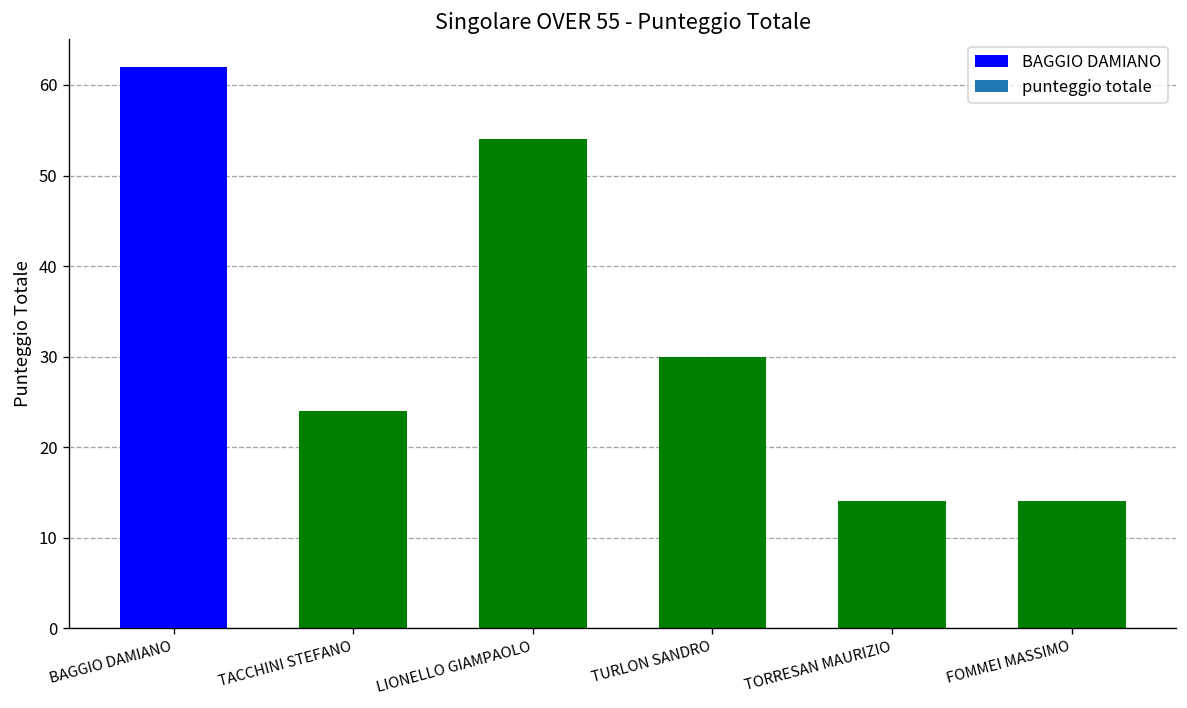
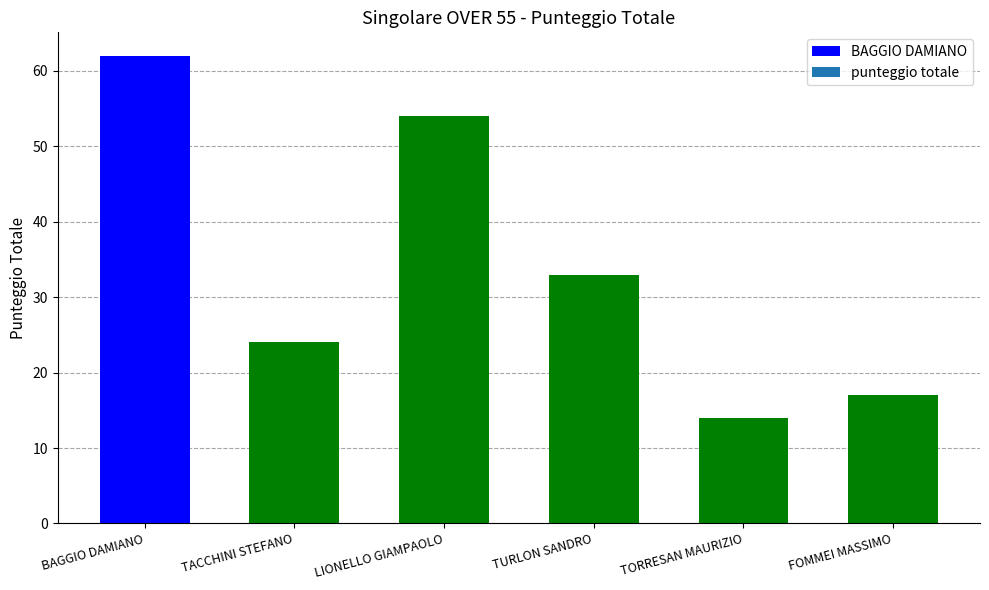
TURLON SANDRO: 30 -> 33
FOMMEI MASSIMO: 14 -> 17
